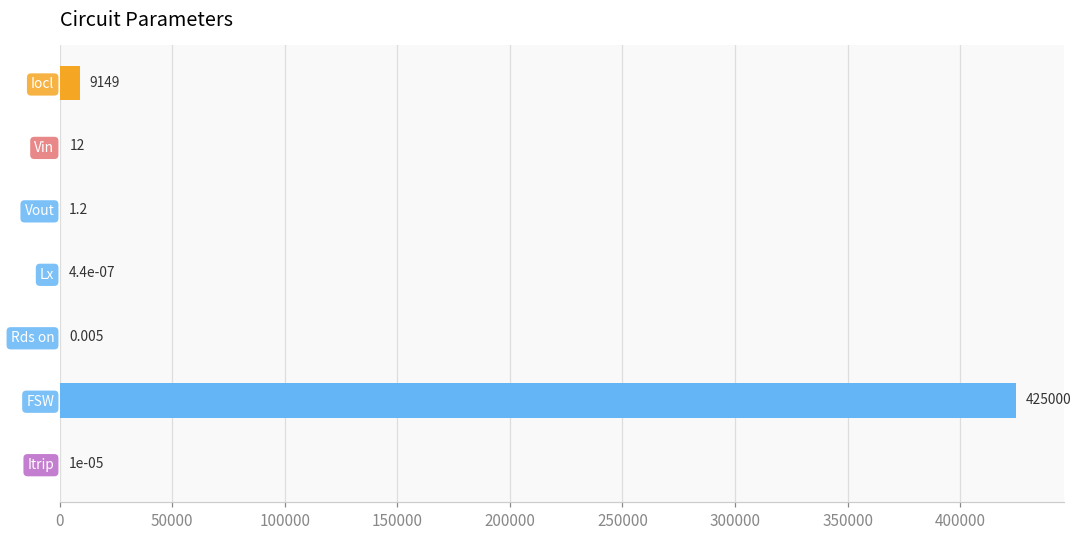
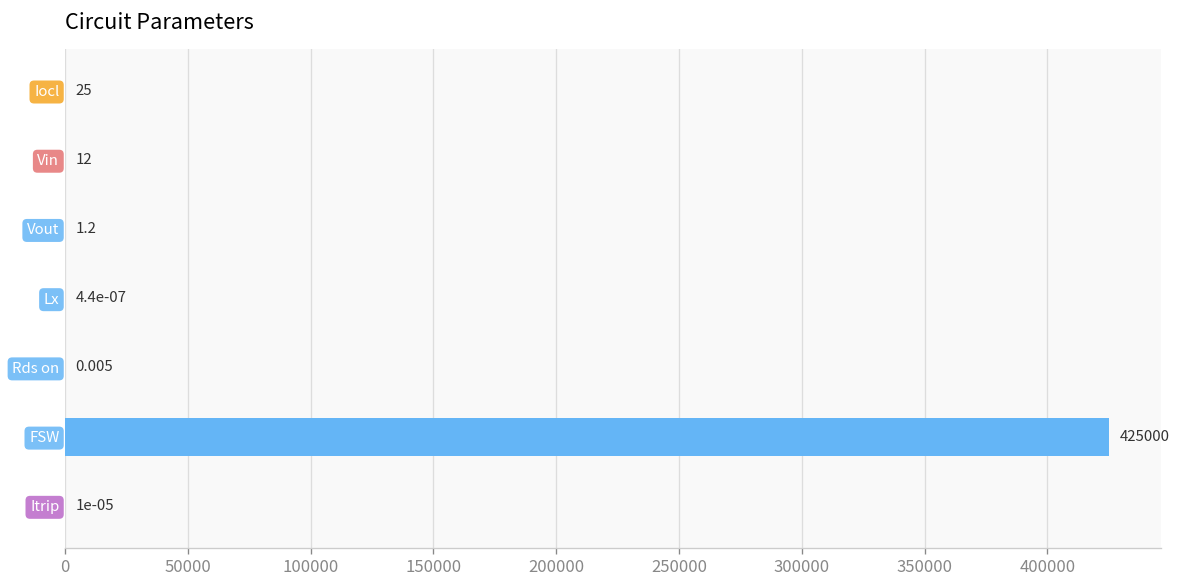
Iocl: 9149 -> 25
